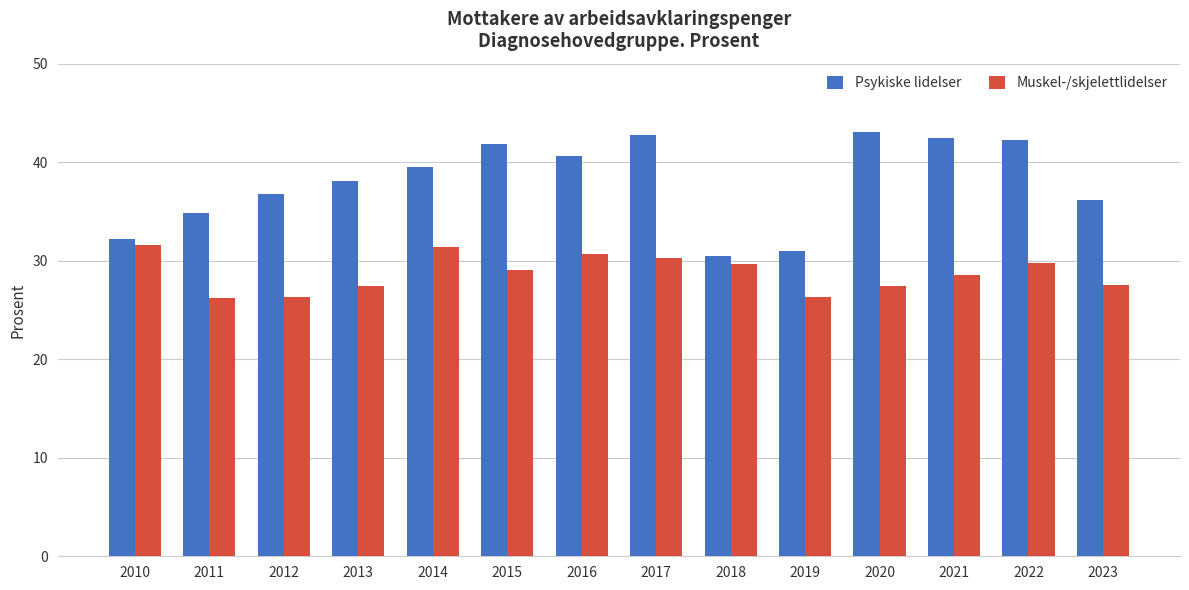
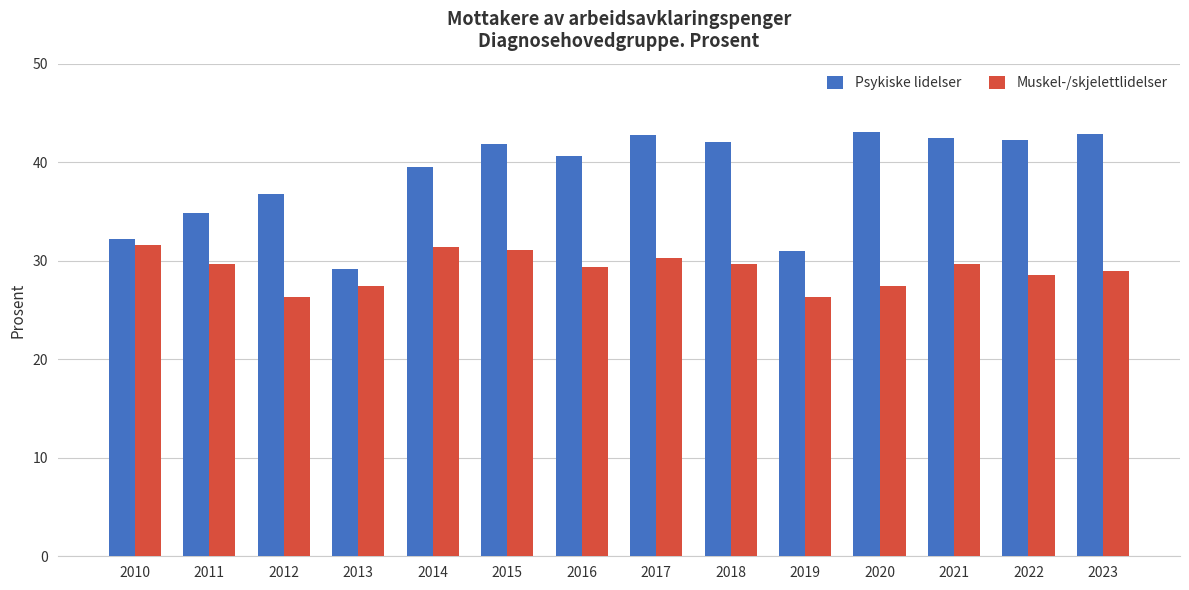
Muskel-/skjelettlidelser, 2011: 26 -> 30
Psykiske lidelser, 2013: 38 -> 29
Muskel-/skjelettlidelser, 2015: 29 -> 31
Muskel-/skjelettlidelser, 2016: 31 -> 29
Psykiske lidelser, 2018: 31 -> 42
Muskel-/skjelettlidelser, 2021: 29 -> 30
Muskel-/skjelettlidelser, 2022: 30 -> 29
Psykiske lidelser, 2023: 36 -> 43
Muskel-/skjelettlidelser, 2023: 28 -> 29
